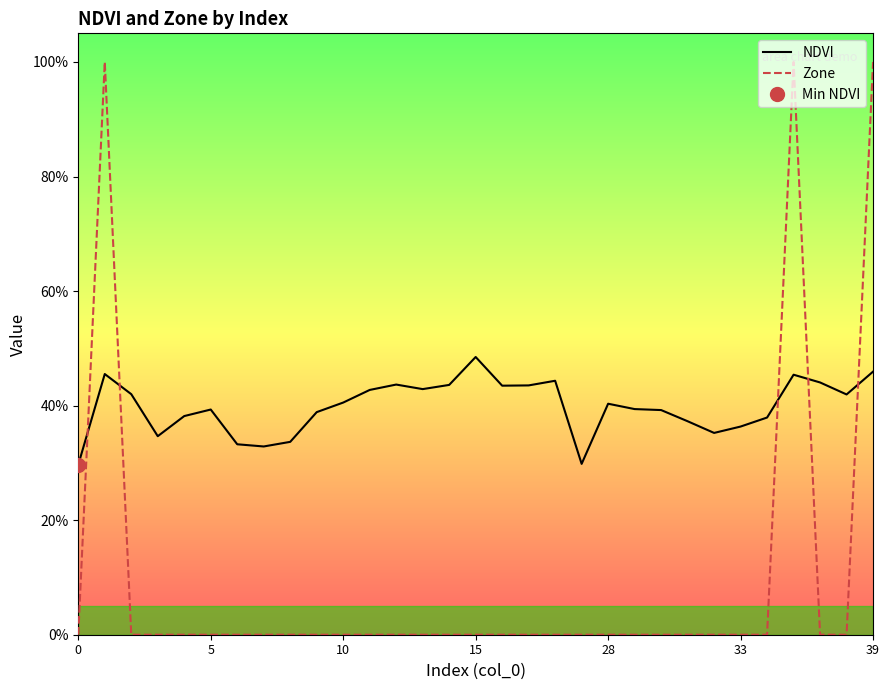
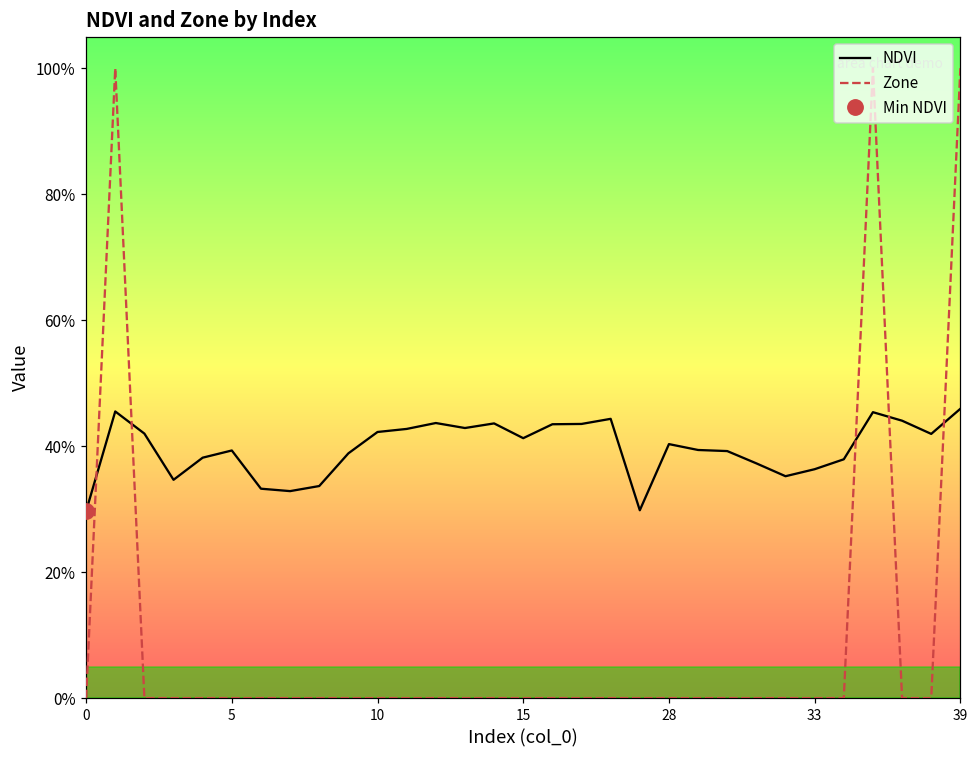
NDVI, 10: 41% -> 42%
NDVI, 15: 48% -> 41%
